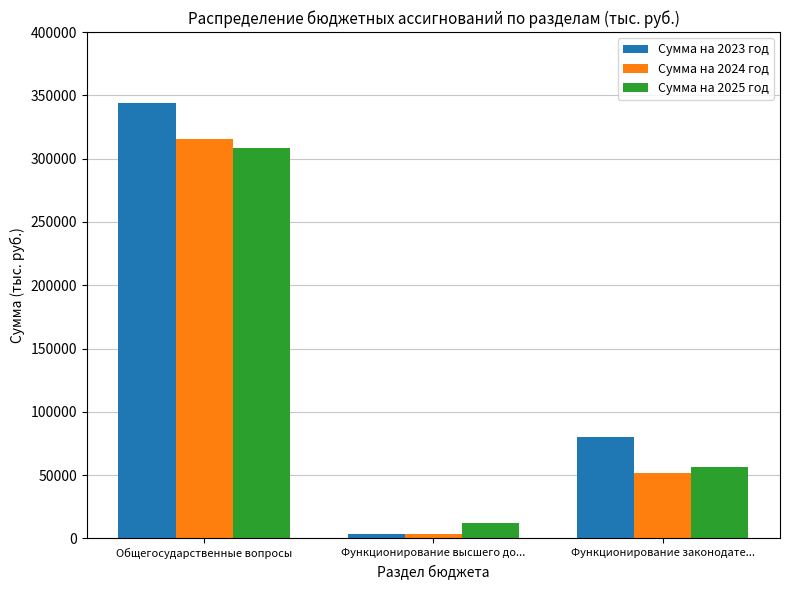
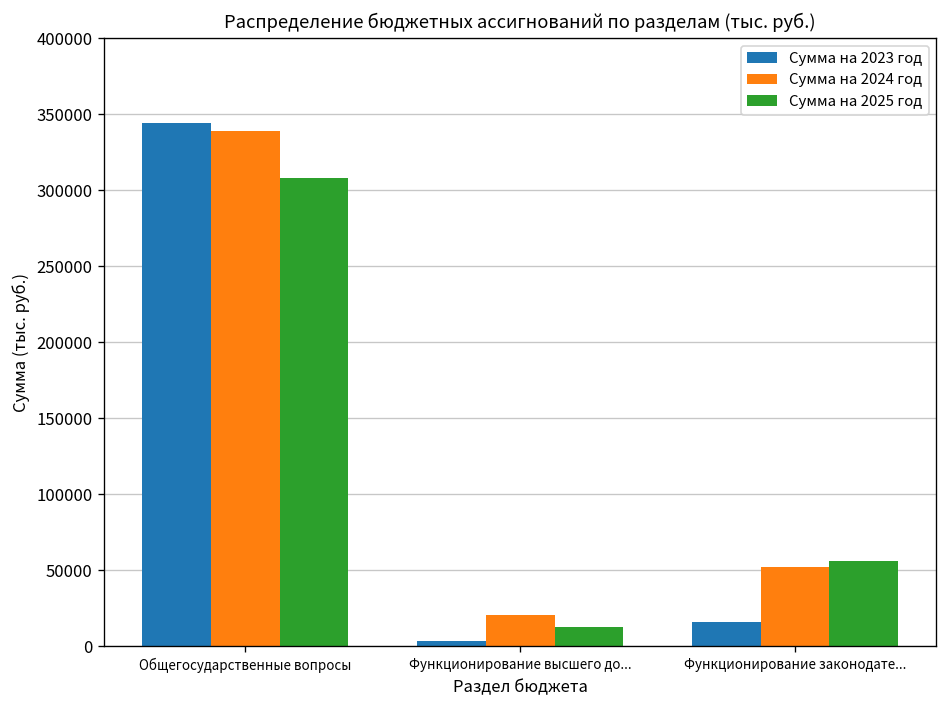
Сумма на 2024 год, Общегосударственные вопросы: 315000 -> 339000
Сумма на 2024 год, Функционирование высшего до...: 3000 -> 20000
Сумма на 2023 год, Функционирование законодате...: 80000 -> 16000
